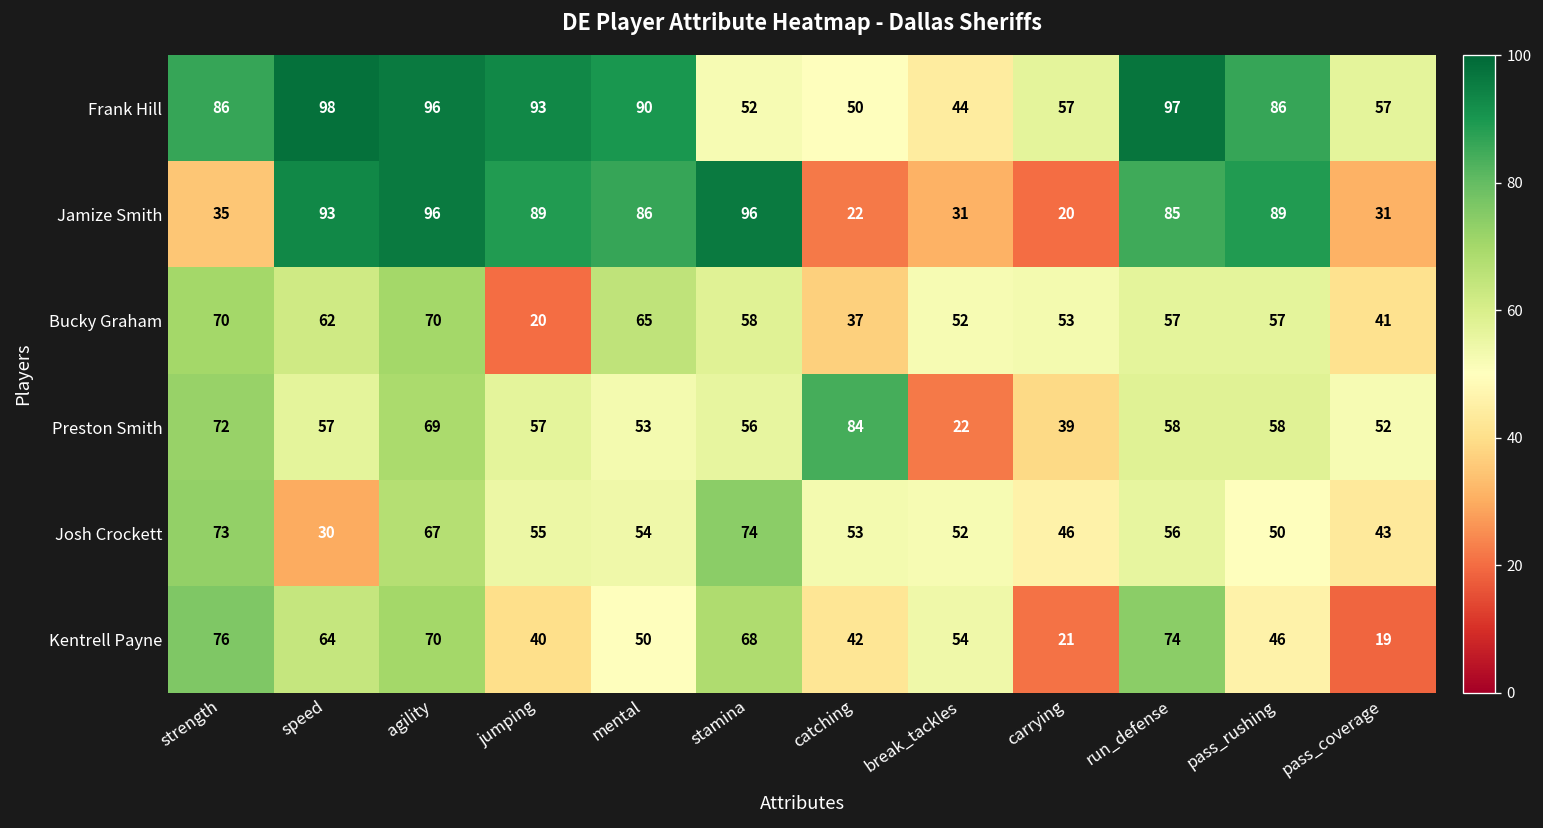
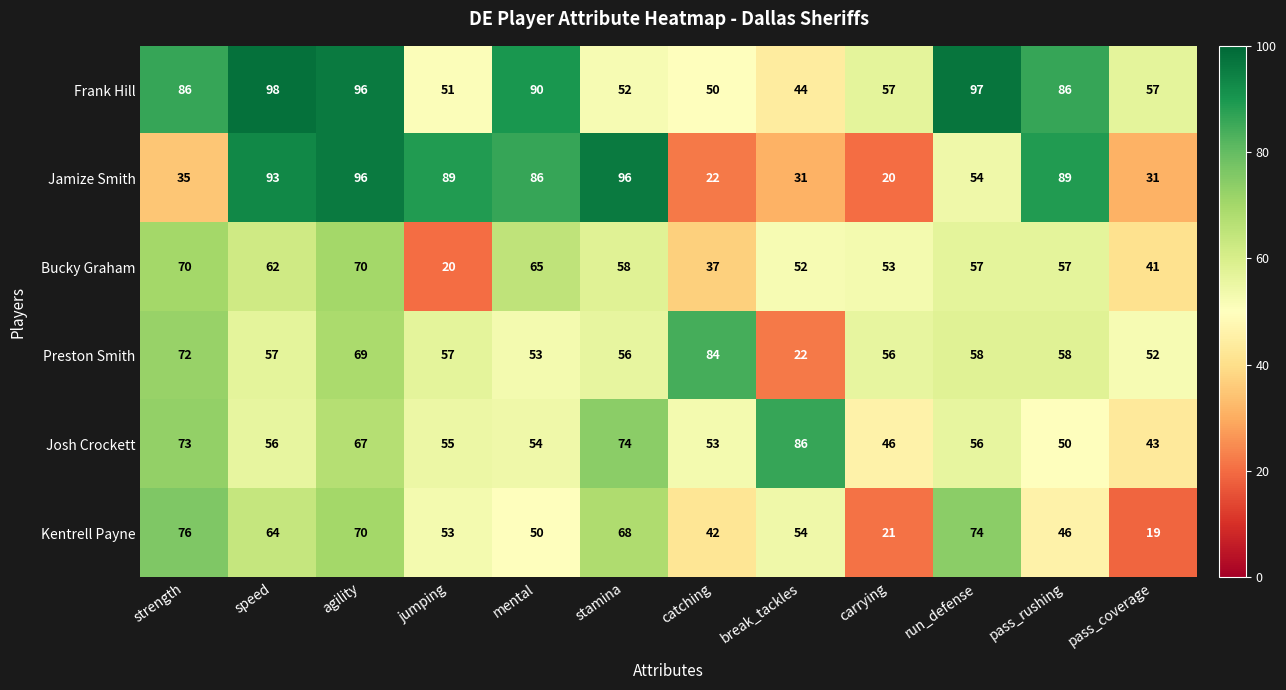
Frank Hill, jumping: 93 -> 51
Jamize Smith, run_defense: 85 -> 54
Preston Smith, carrying: 39 -> 56
Josh Crockett, speed: 30 -> 56
Josh Crockett, break_tackles: 52 -> 86
Kentrell Payne, jumping: 40 -> 53
